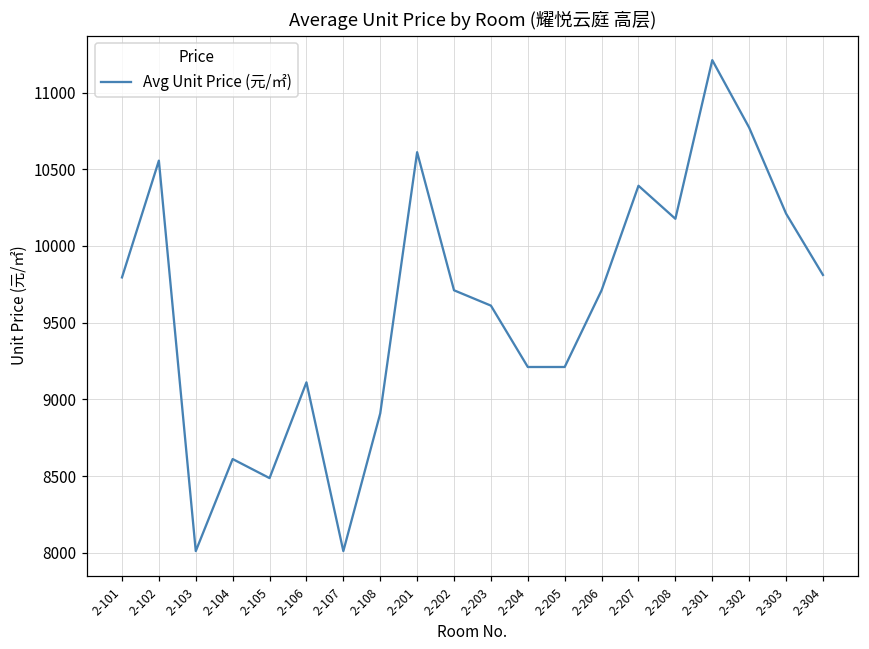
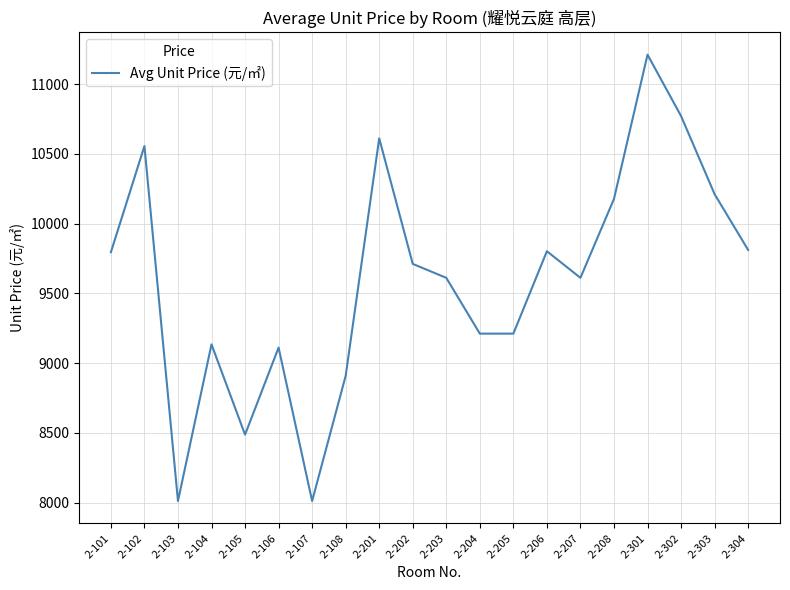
2-104: 8610 -> 9130
2-206: 9710 -> 9800
2-207: 10390 -> 9610
